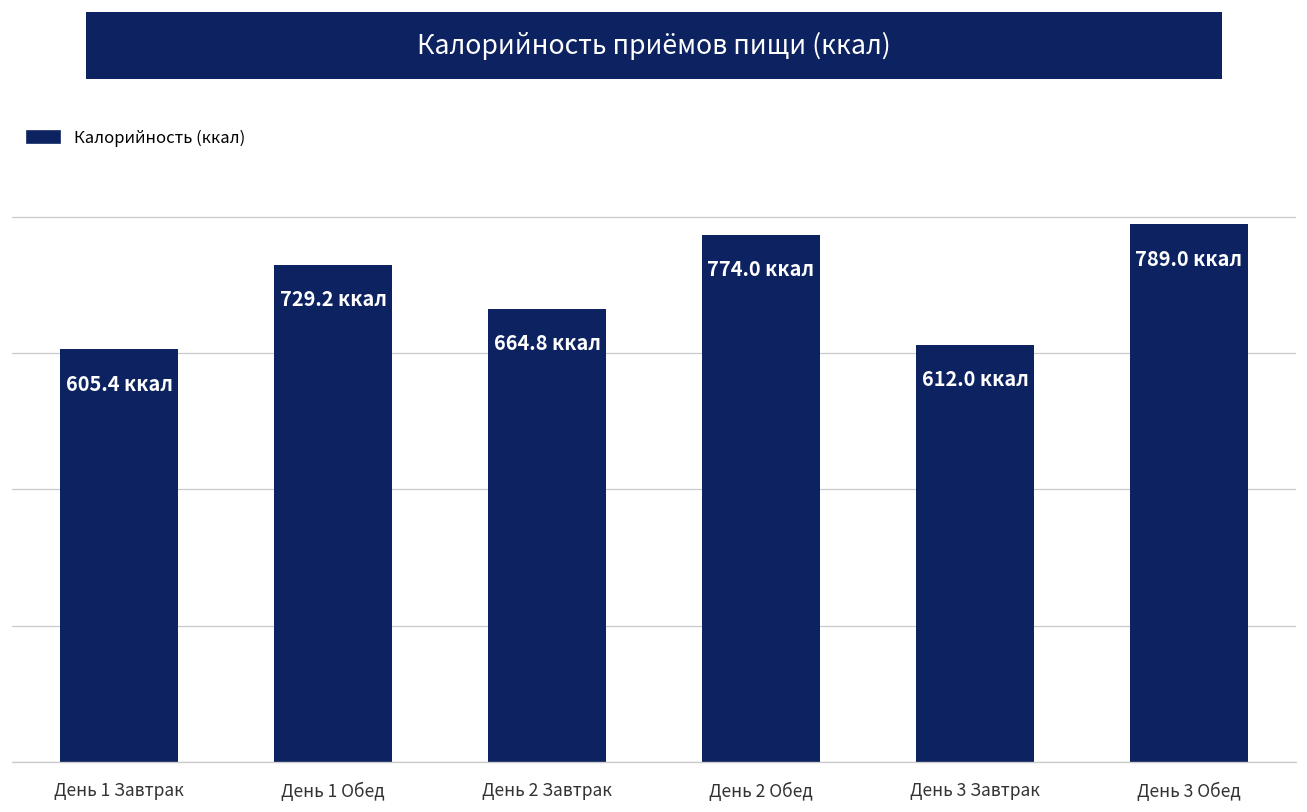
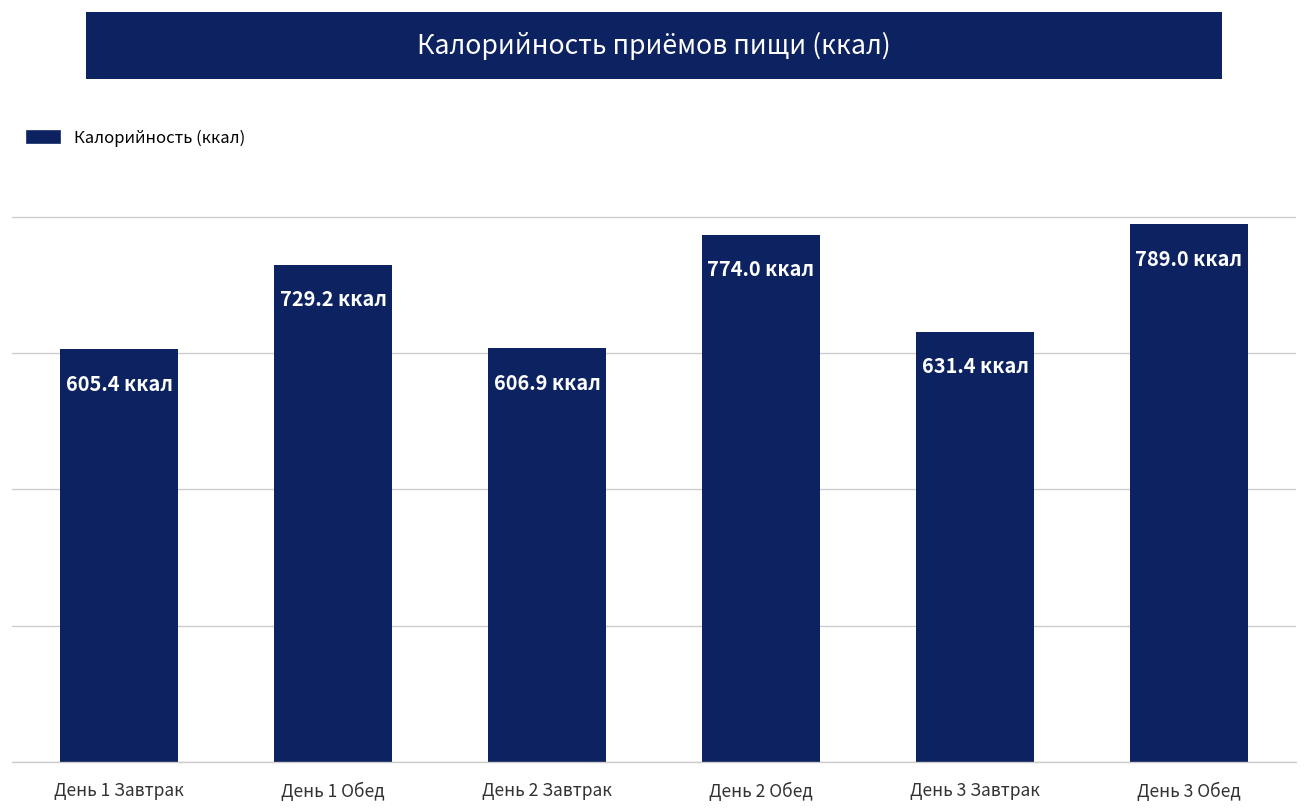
День 2 Завтрак: 664.8 -> 606.9
День 3 Завтрак: 612.0 -> 631.4
